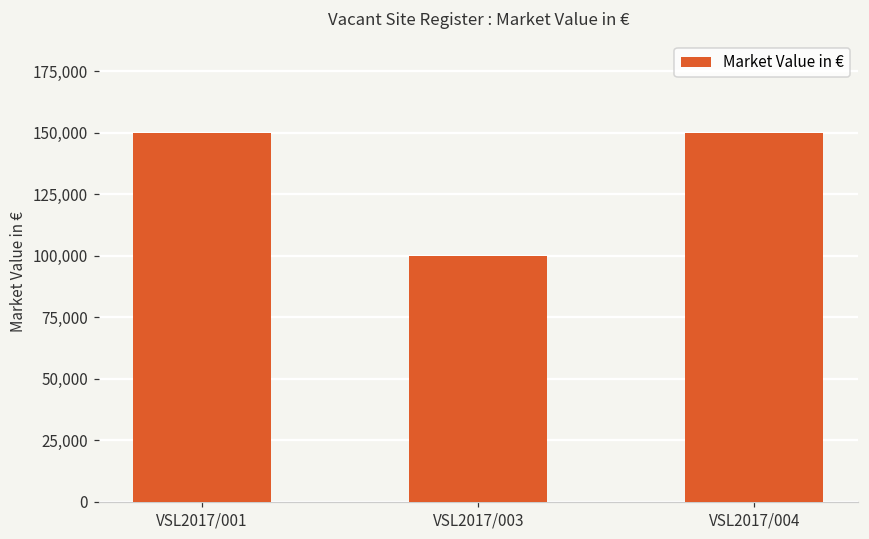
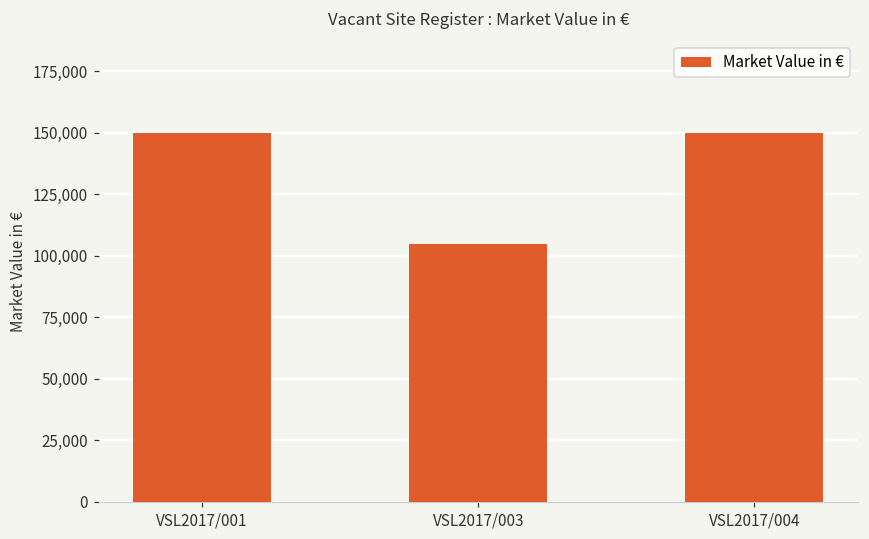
VSL2017/003: 100,000 -> 105,000
